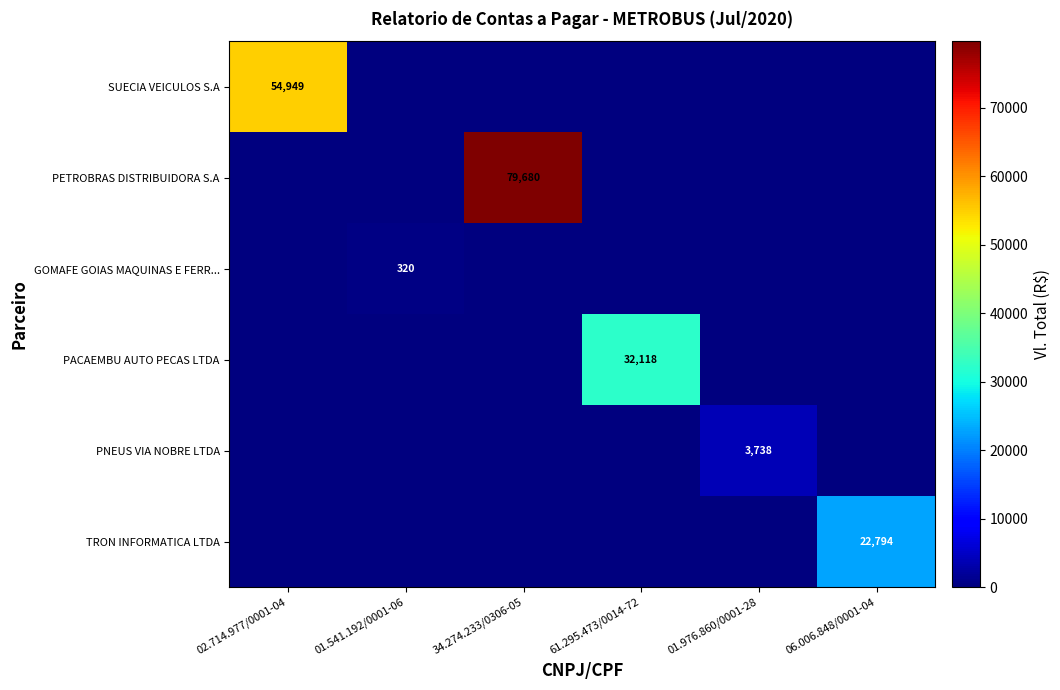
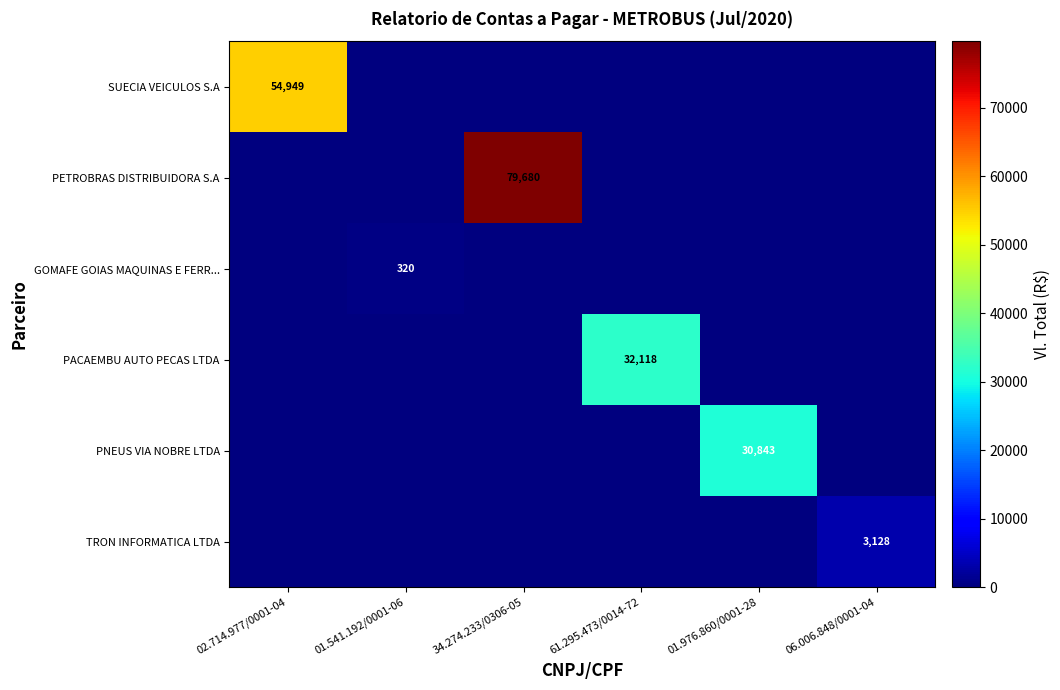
PNEUS VIA NOBRE LTDA, 01.976.860/0001-28: 3,738 -> 30,843
TRON INFORMATICA LTDA, 06.006.848/0001-04: 22,794 -> 3,128
